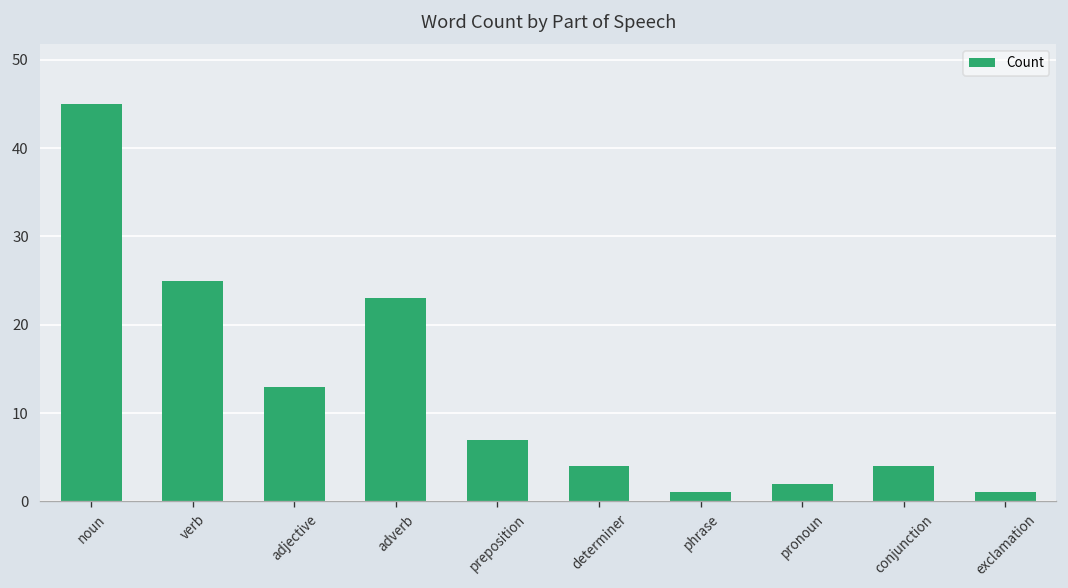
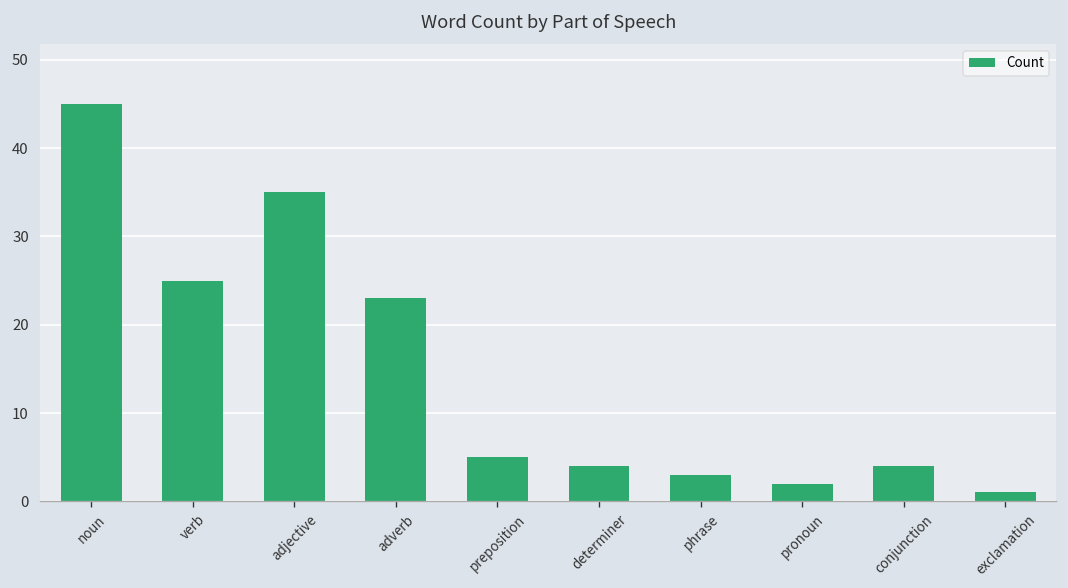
adjective: 13 -> 35
preposition: 7 -> 5
phrase: 1 -> 3
